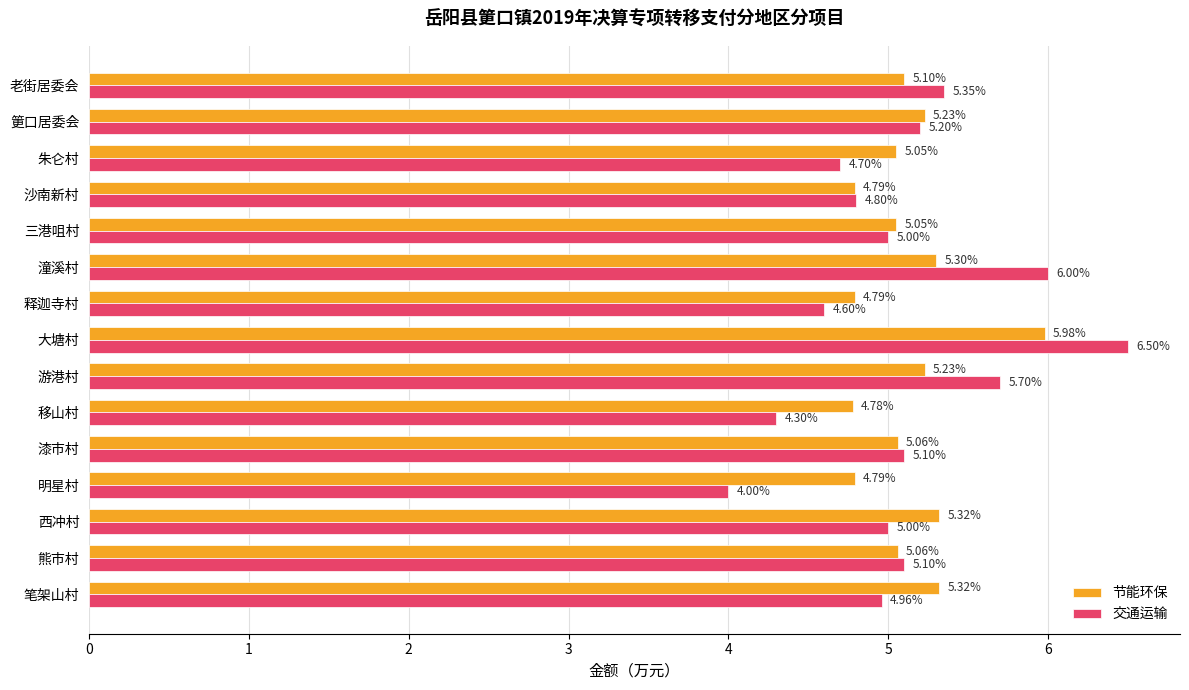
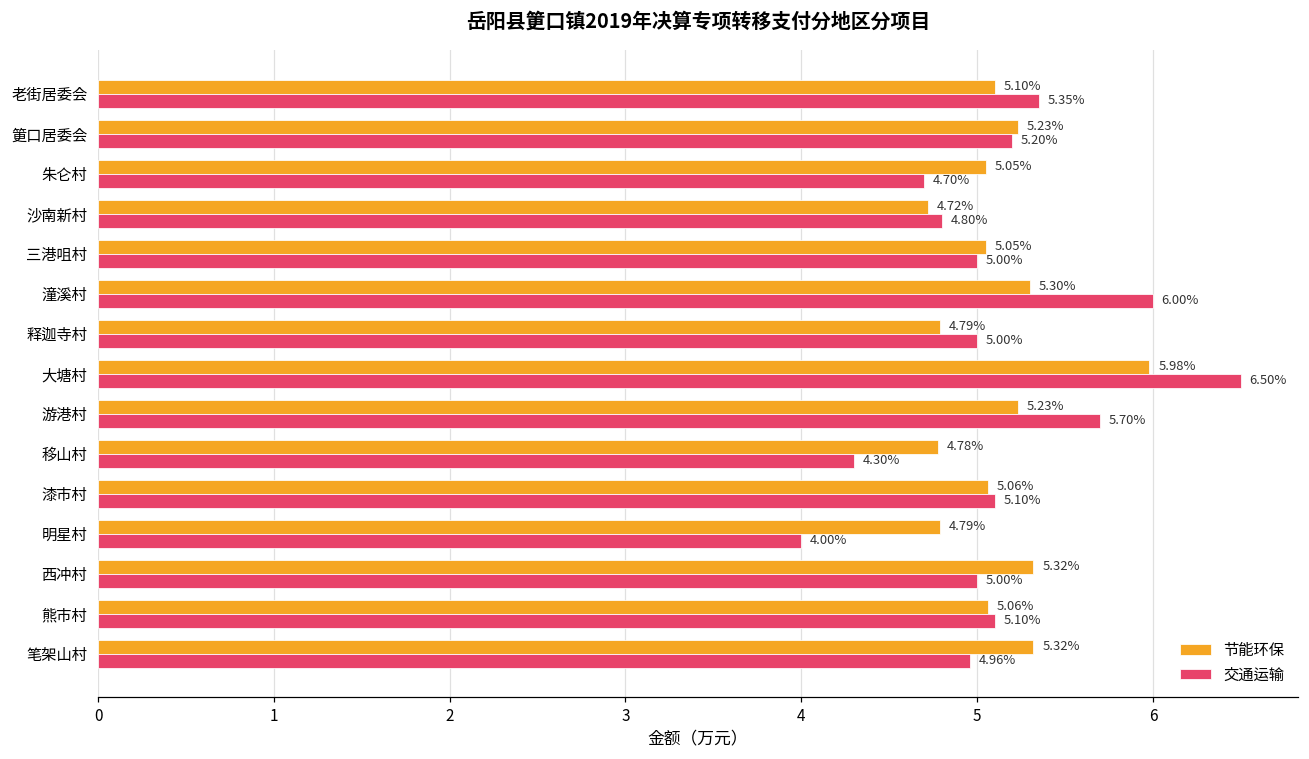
节能环保, 沙南新村: 4.79% -> 4.72%
交通运输, 释迦寺村: 4.60% -> 5.00%
